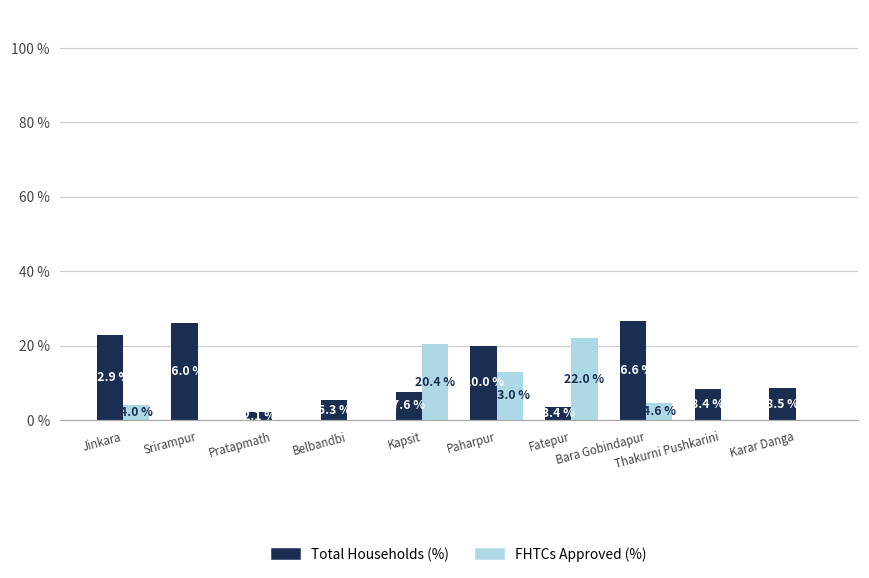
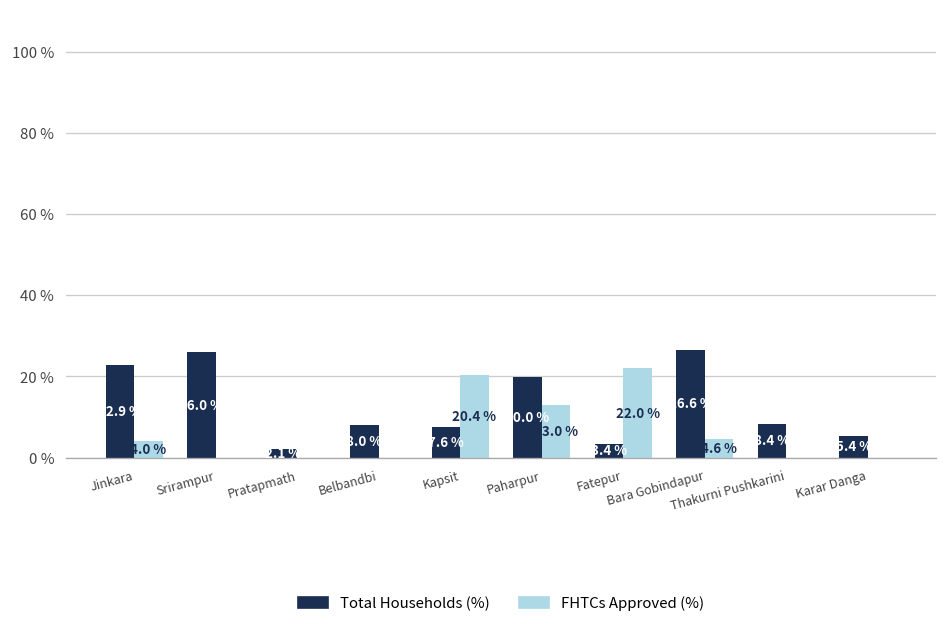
Total Households (%), Belbandbi: 5.3 % -> 8.0 %
Total Households (%), Karar Danga: 8.5 % -> 5.4 %
